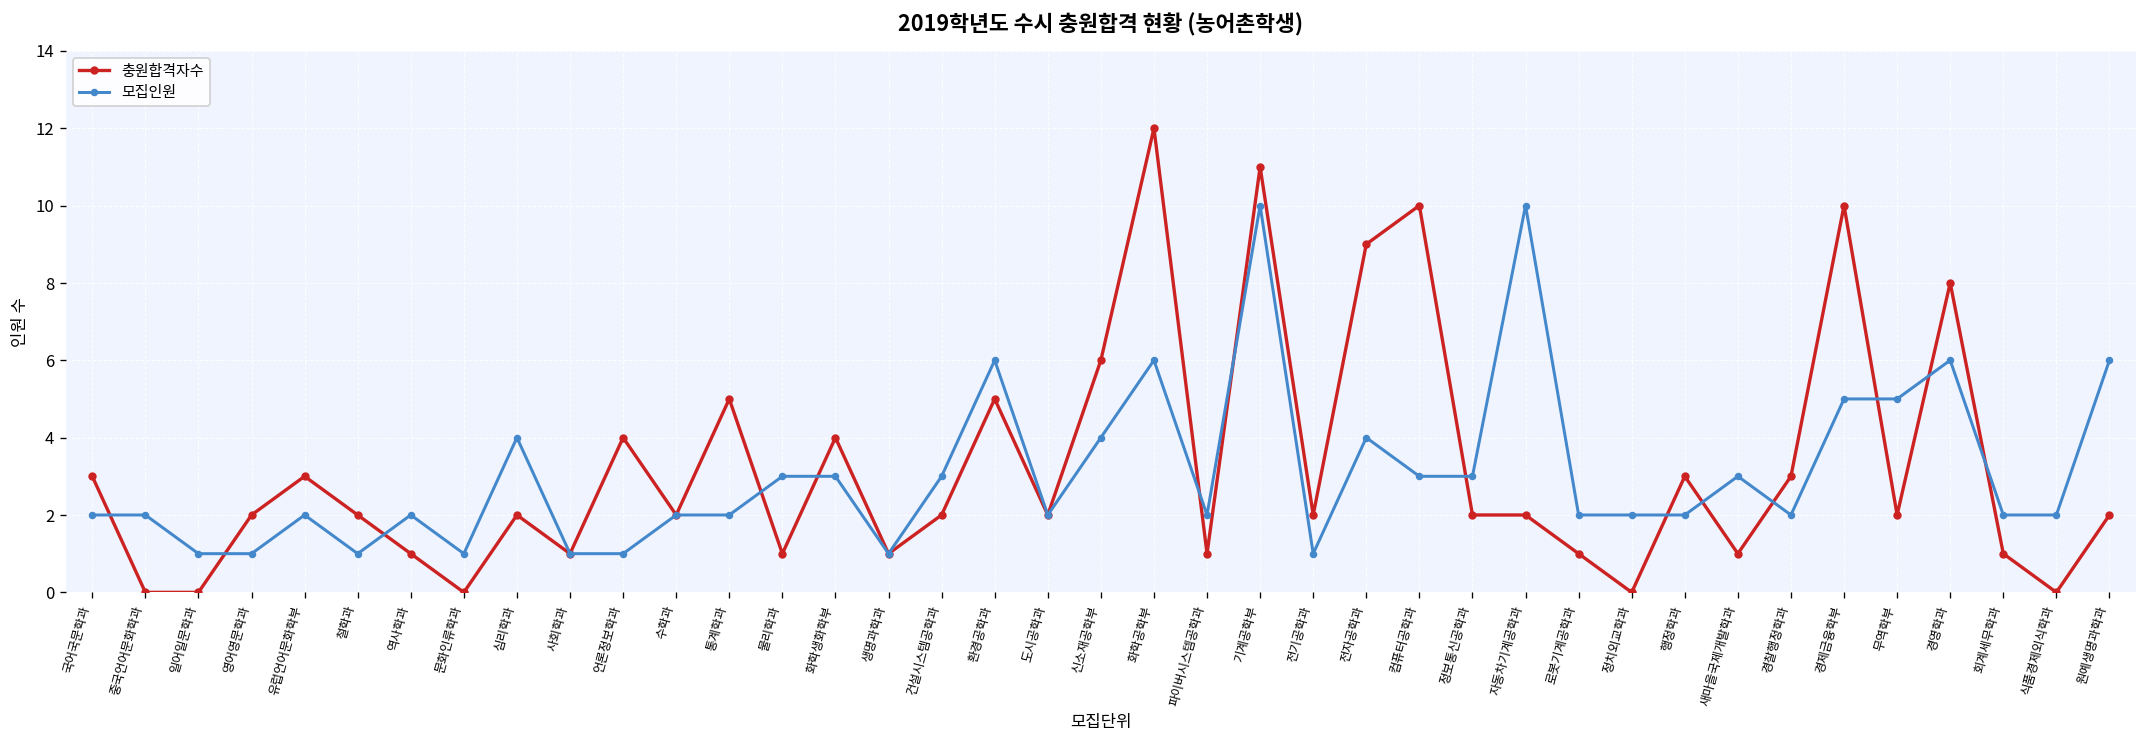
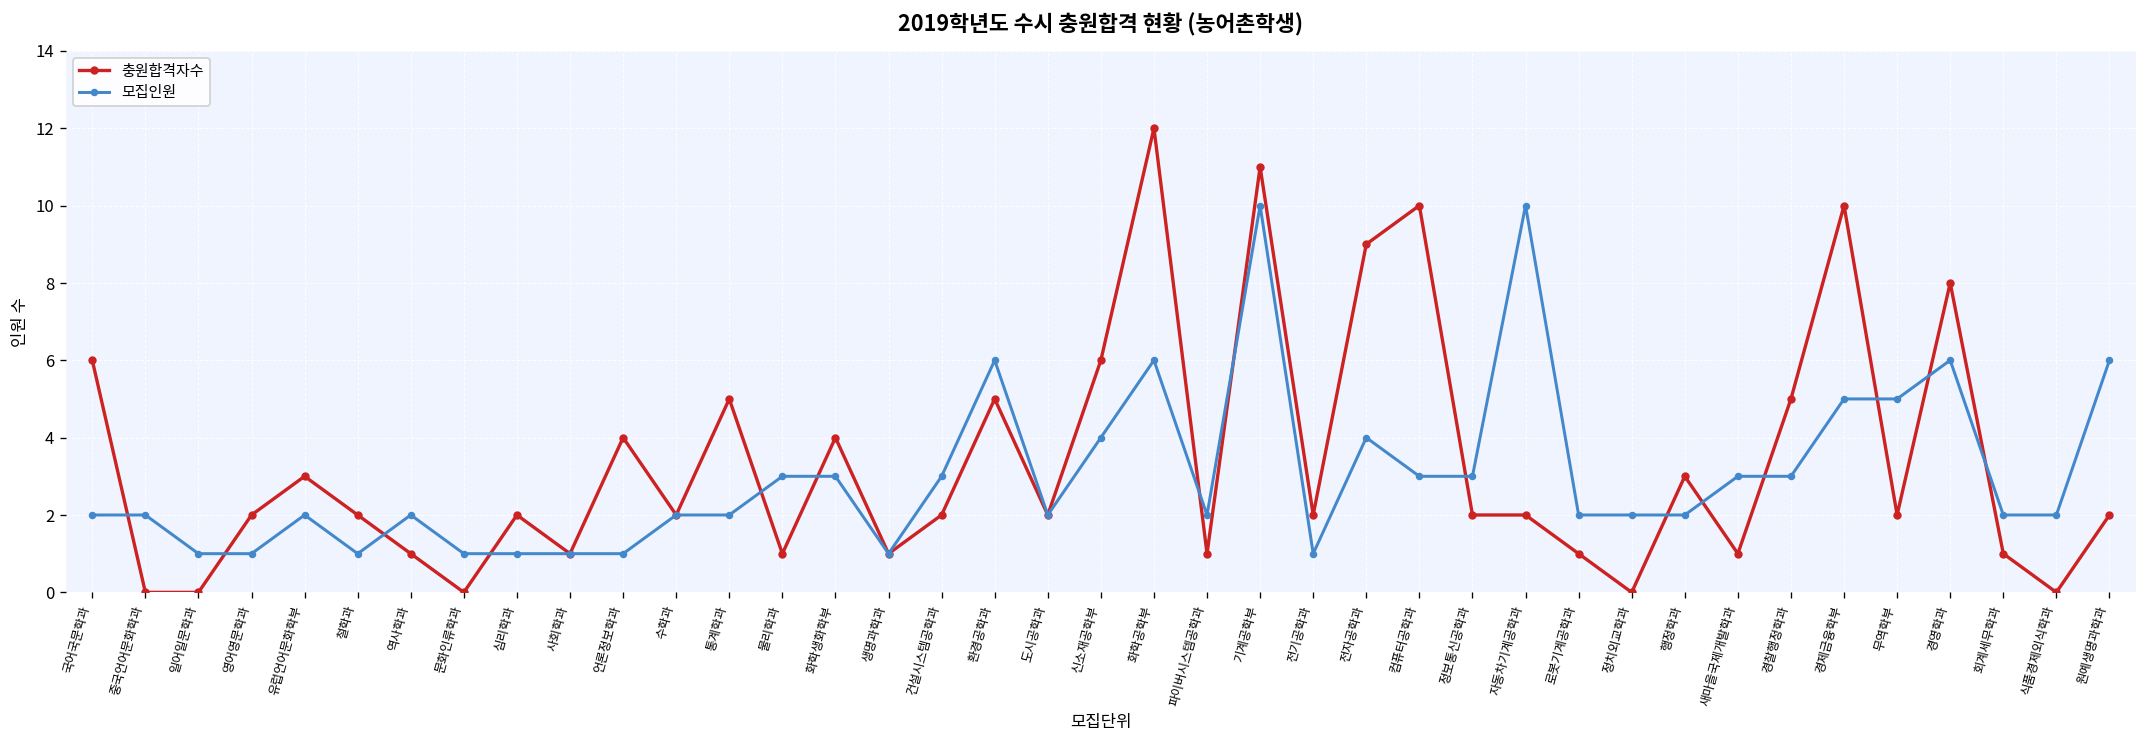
충원합격자수, 국어국문학과: 3 -> 6
모집인원, 심리학과: 4 -> 1
충원합격자수, 경찰행정학과: 3 -> 5
모집인원, 경찰행정학과: 2 -> 3
